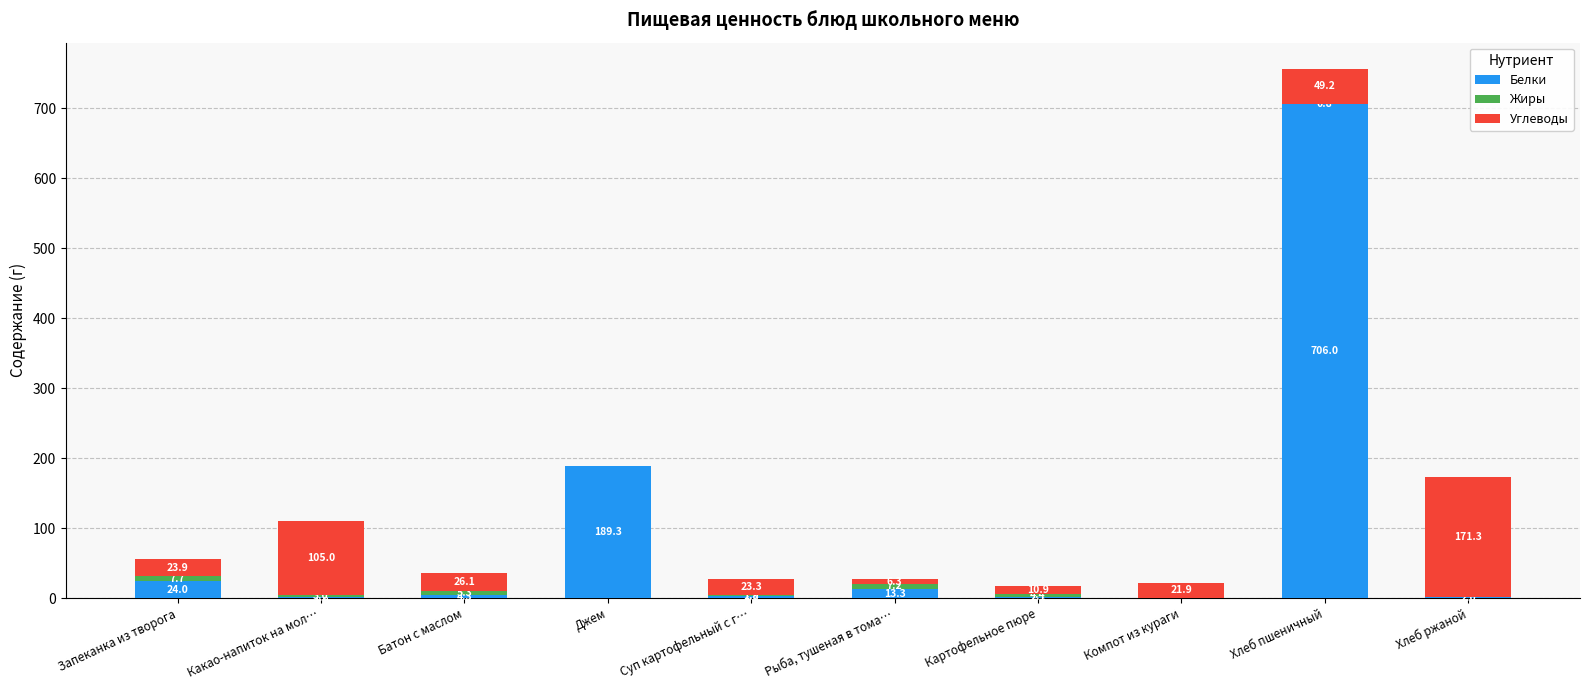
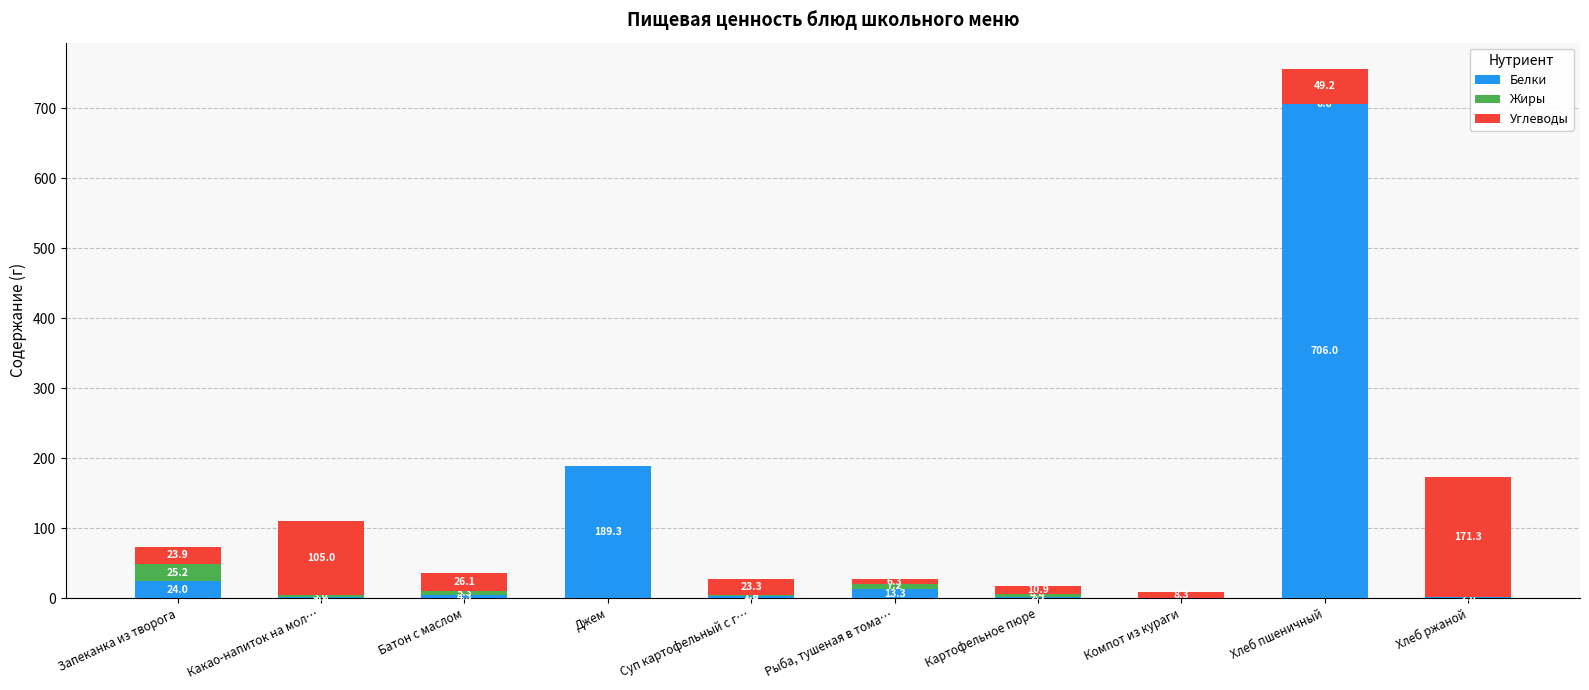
Жиры, Запеканка из творога: 7.7 -> 25.2
Углеводы, Компот из кураги: 21.9 -> 8.3
